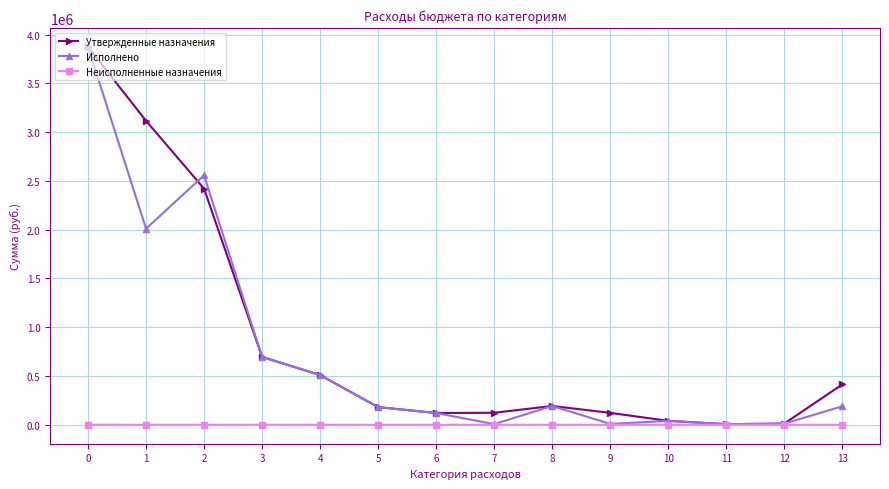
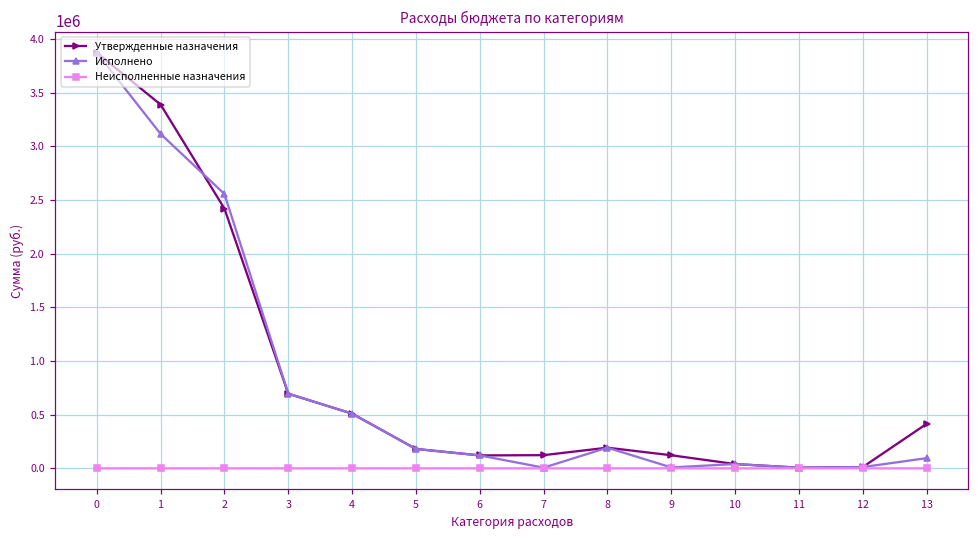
Утвержденные назначения, 1: 3100000 -> 3400000
Исполнено, 1: 2000000 -> 3100000
Исполнено, 13: 200000 -> 100000
